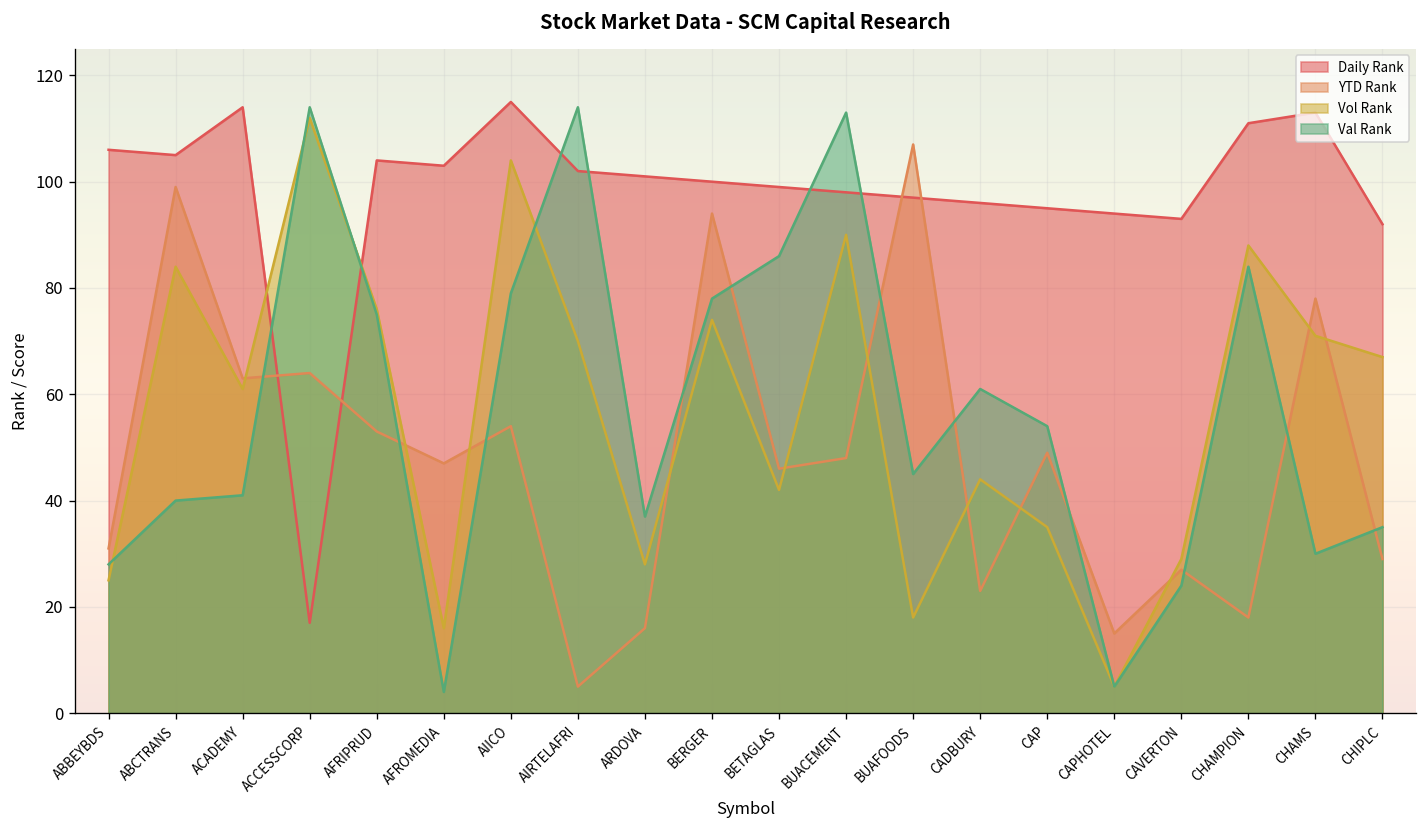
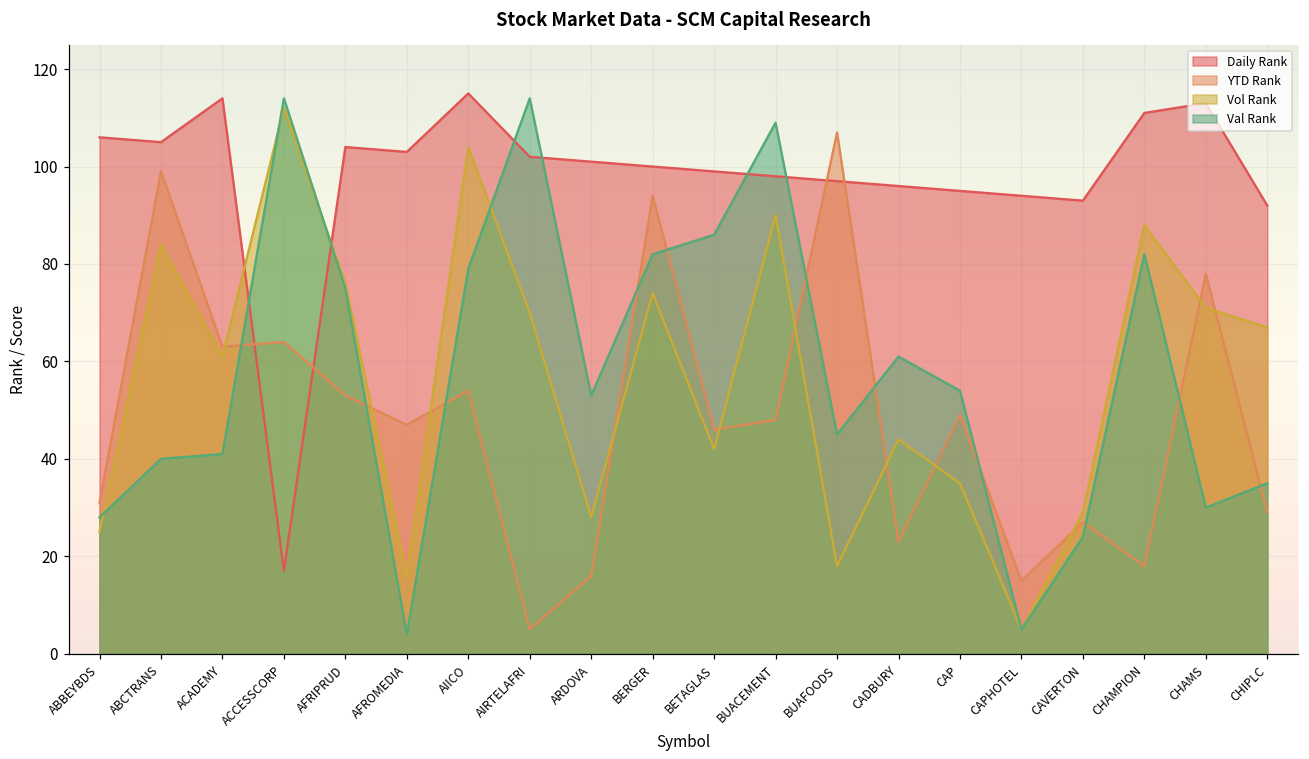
Val Rank, ARDOVA: 37 -> 53
Val Rank, BERGER: 78 -> 82
Val Rank, BUACEMENT: 113 -> 109
Val Rank, CHAMPION: 84 -> 82
